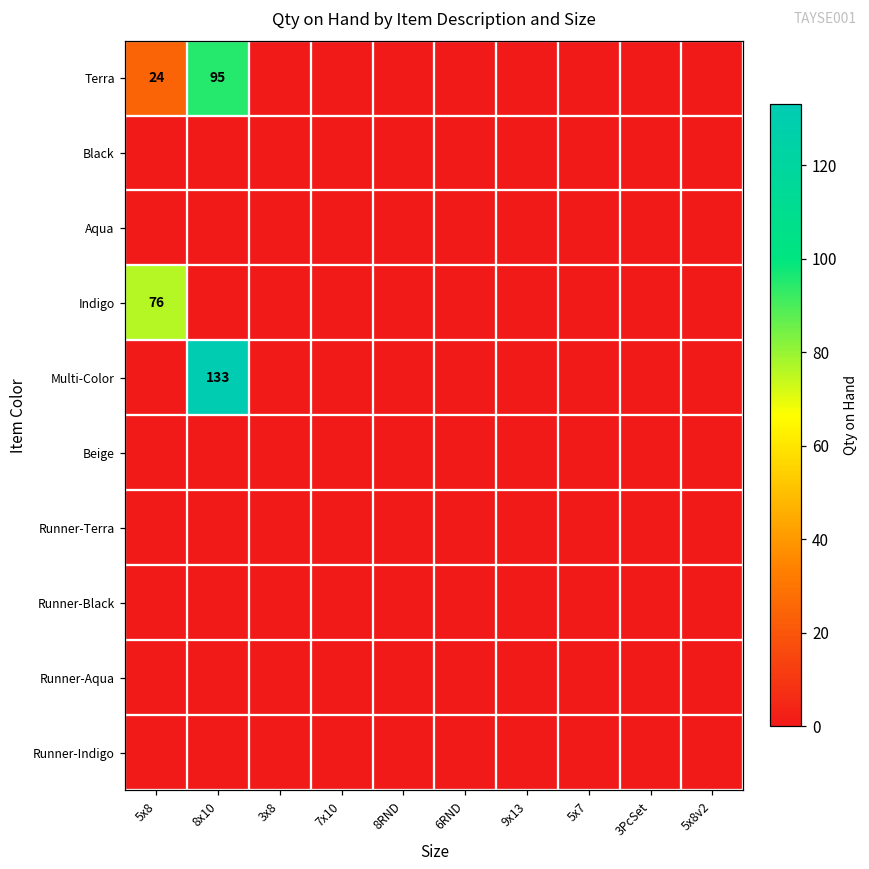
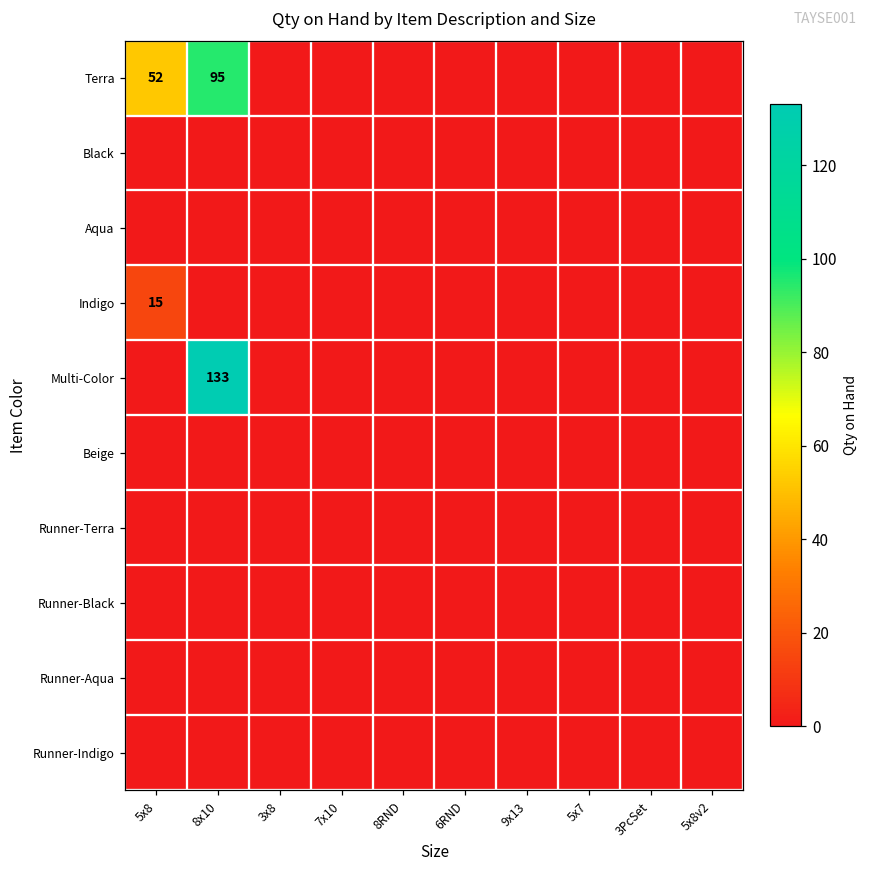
Terra, 5x8: 24 -> 52
Indigo, 5x8: 76 -> 15
